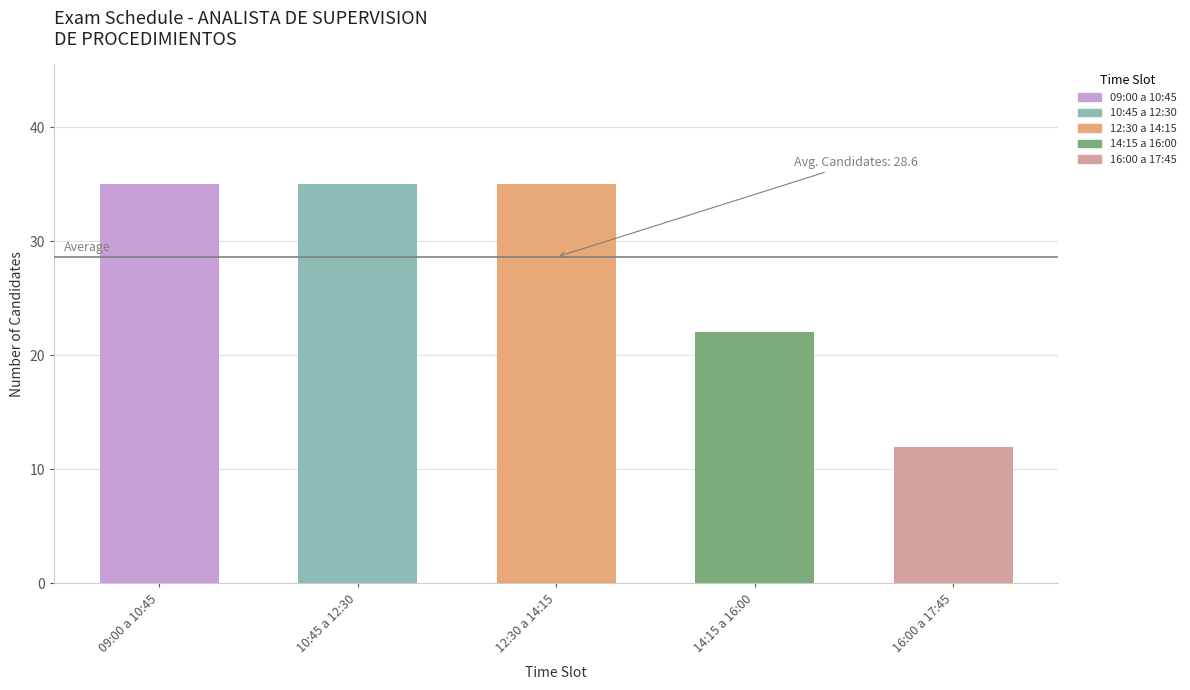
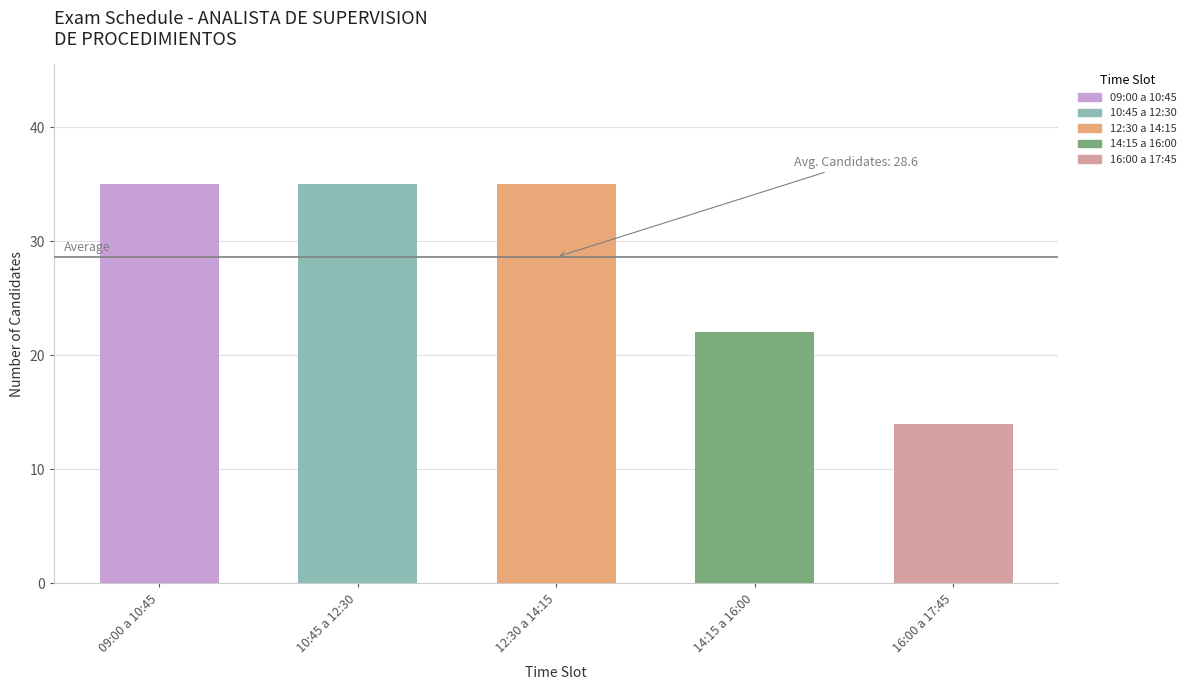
16:00 a 17:45: 12 -> 14
